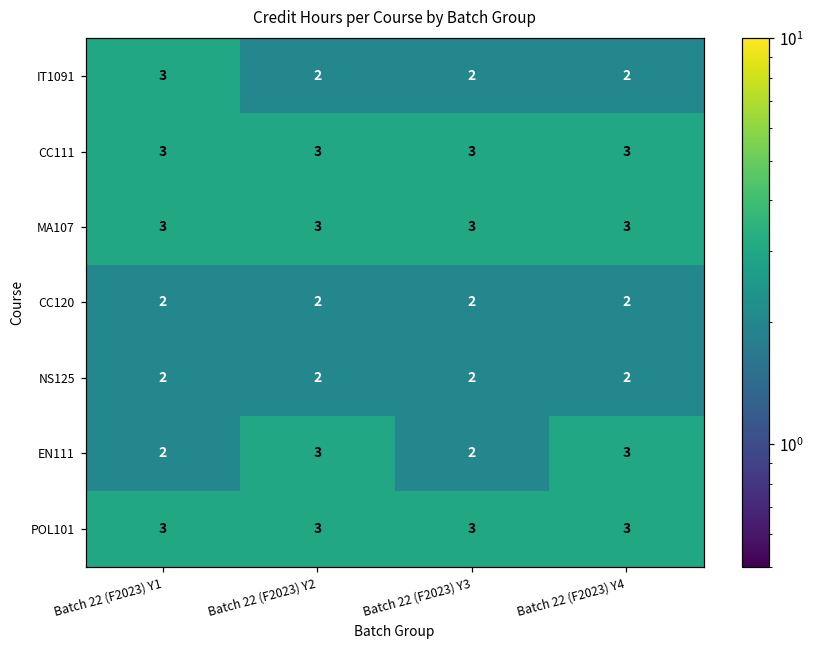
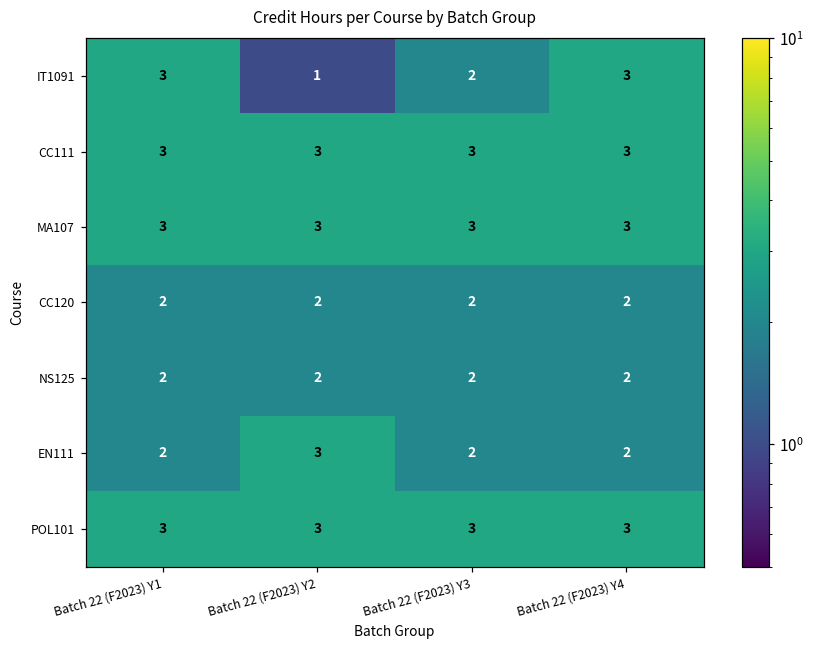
IT1091, Batch 22 (F2023) Y2: 2 -> 1
IT1091, Batch 22 (F2023) Y4: 2 -> 3
EN111, Batch 22 (F2023) Y4: 3 -> 2
